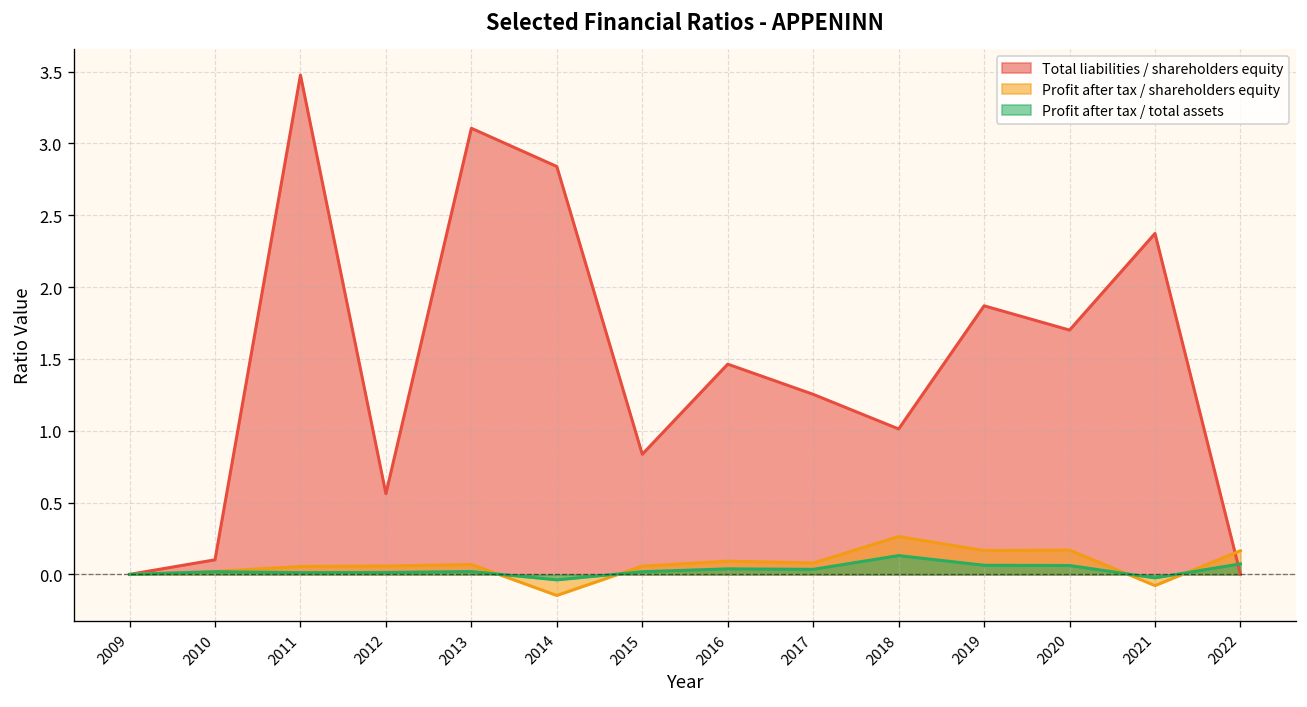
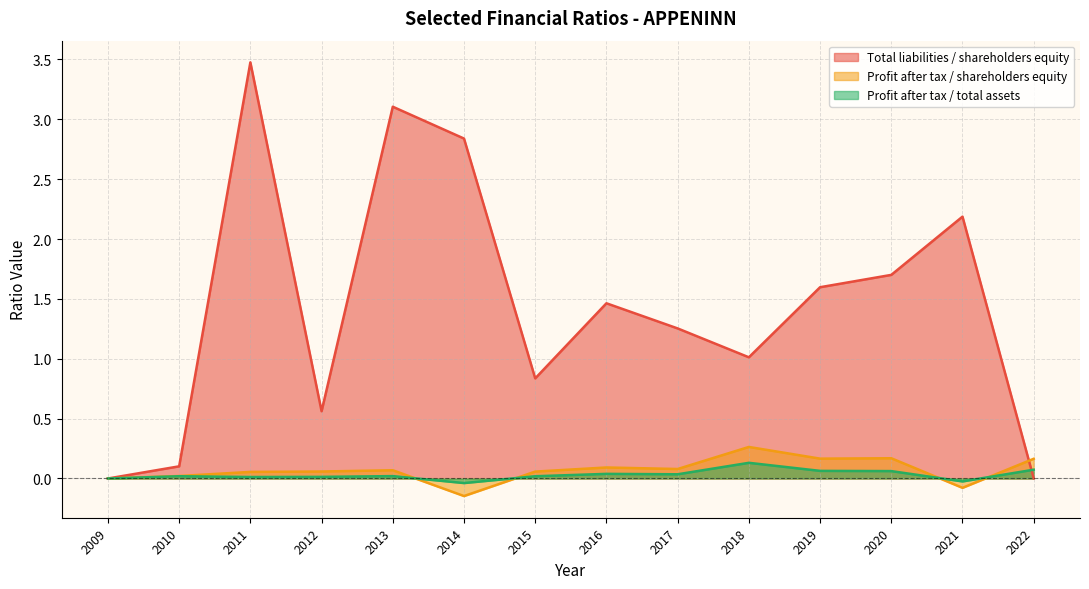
Total liabilities / shareholders equity, 2019: 1.87 -> 1.60
Total liabilities / shareholders equity, 2021: 2.37 -> 2.19
